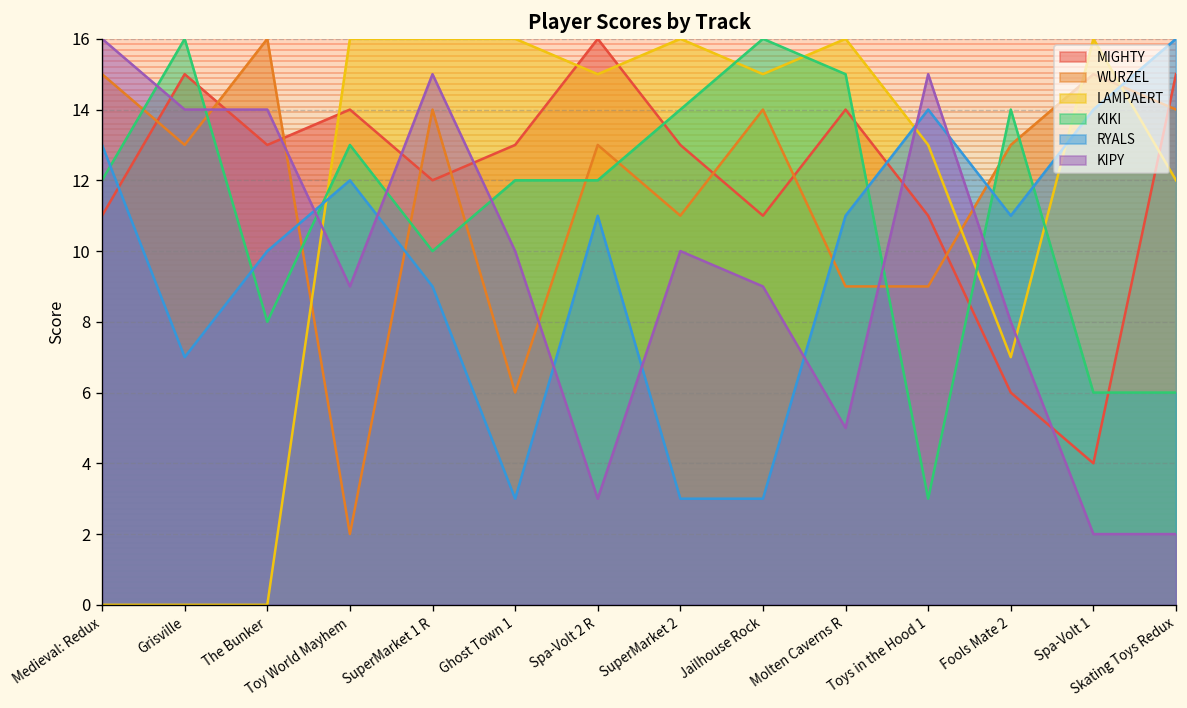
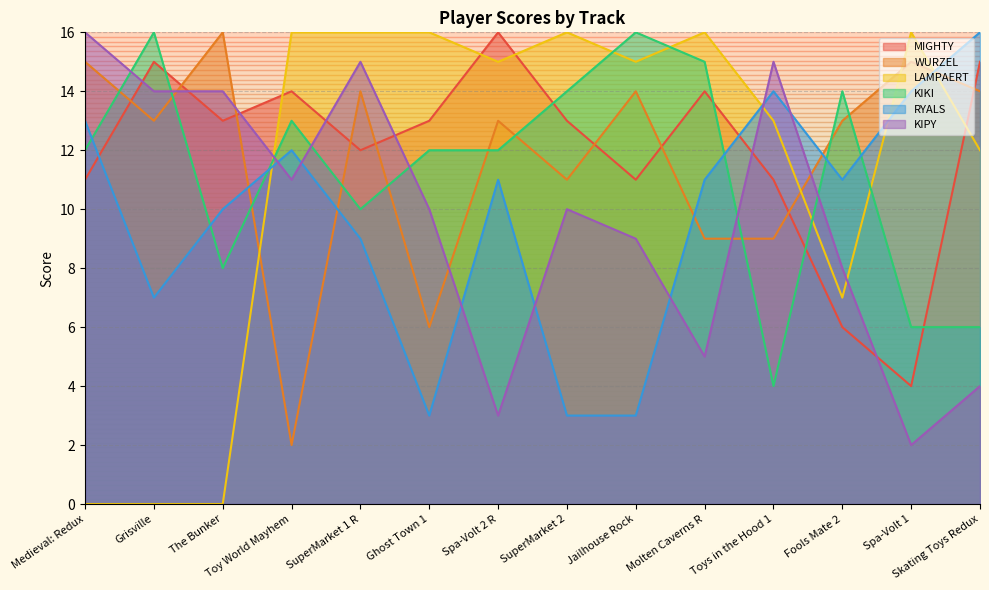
KIPY, Toy World Mayhem: 9 -> 11
KIKI, Toys in the Hood 1: 3 -> 4
KIPY, Skating Toys Redux: 2 -> 4
